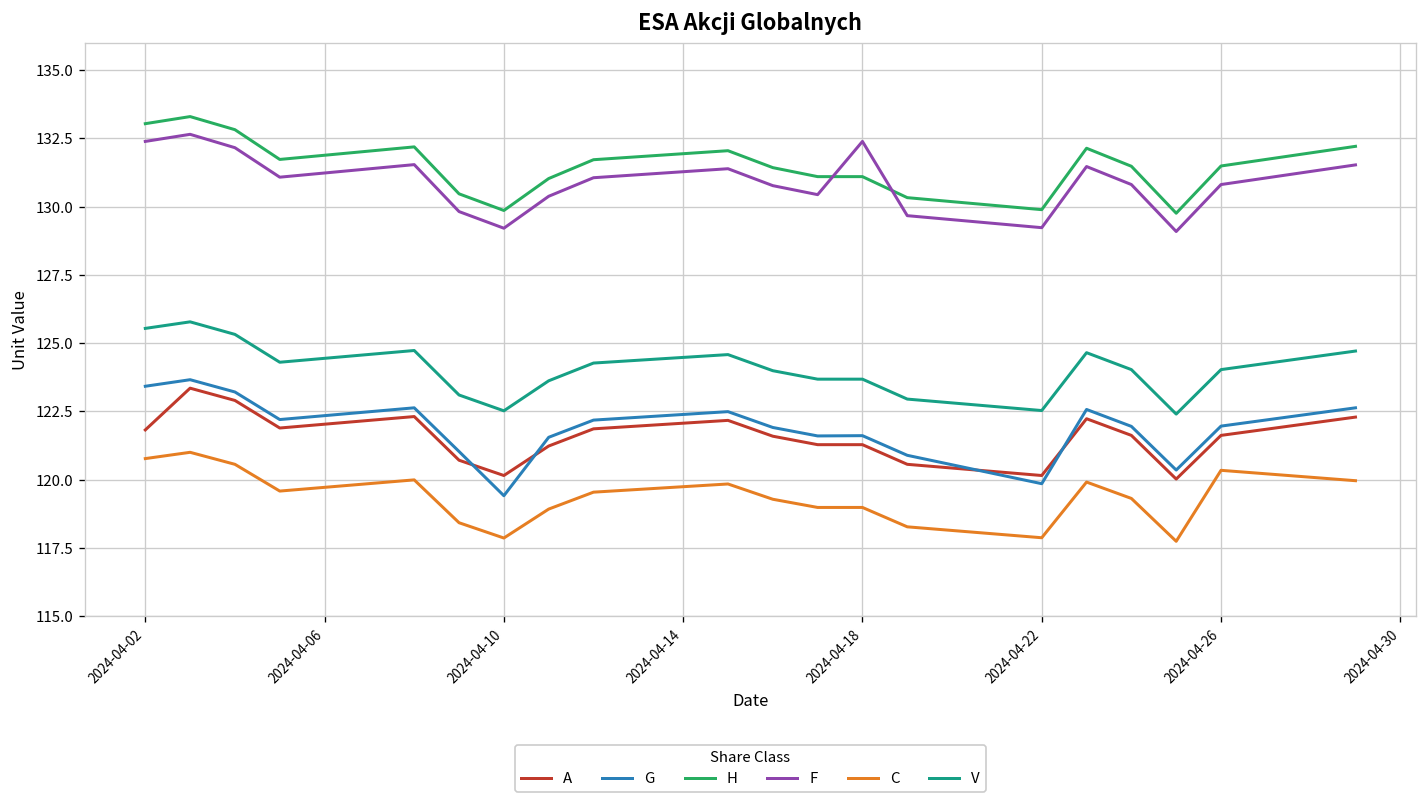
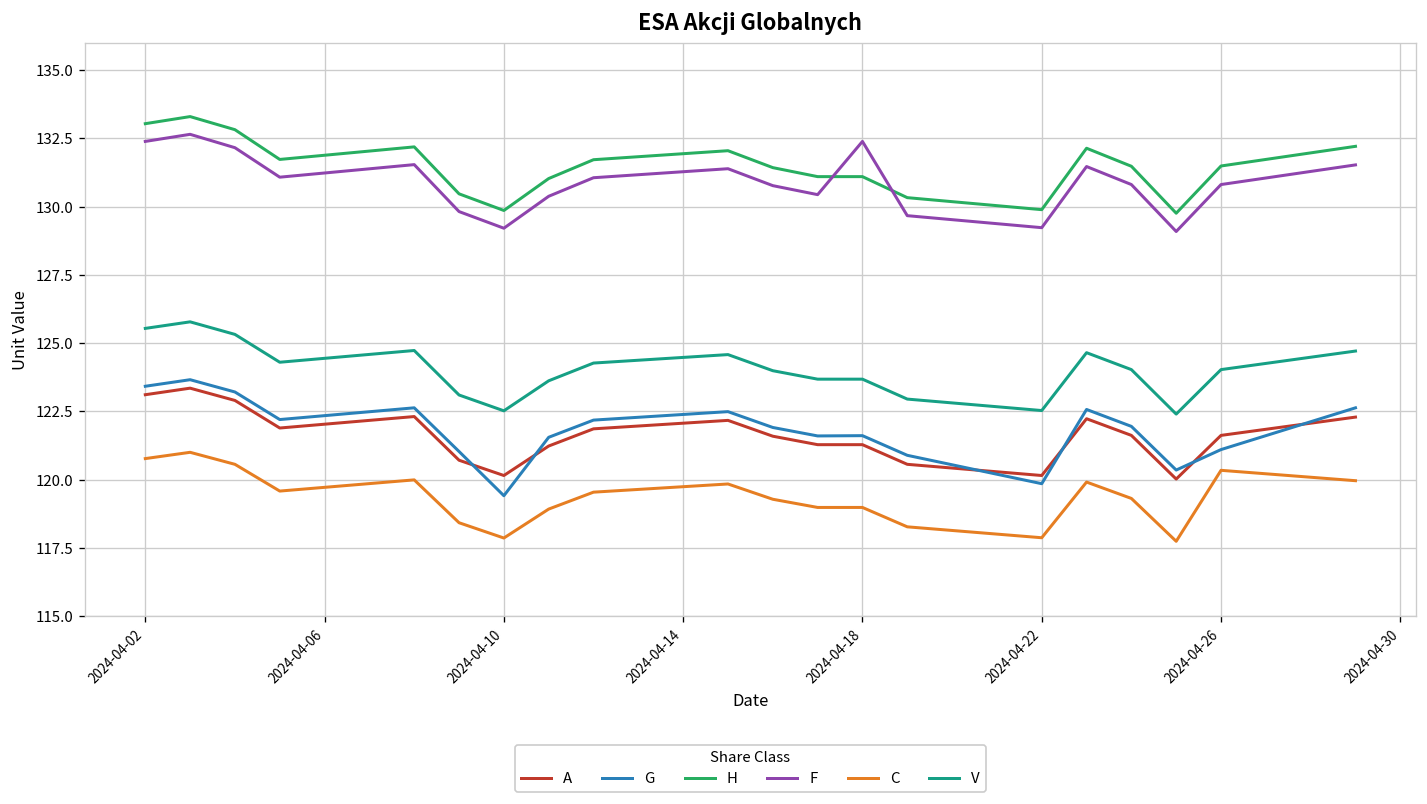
A, 2024-04-02: 121.8 -> 123.1
G, 2024-04-26: 122.0 -> 121.1
